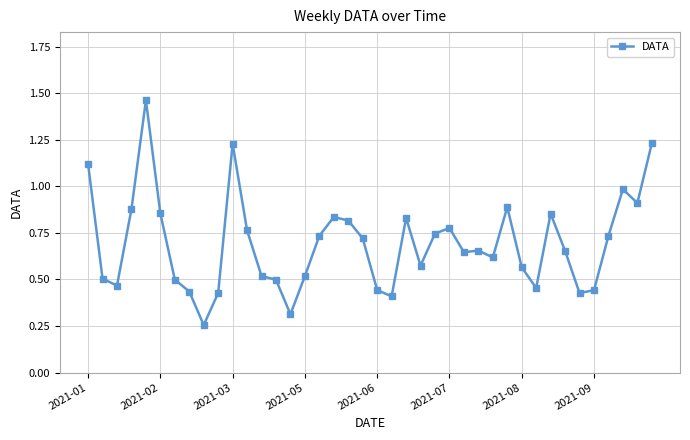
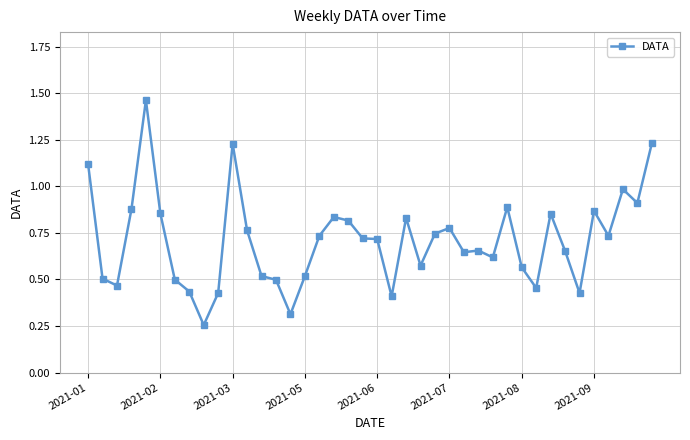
2021-06: 0.44 -> 0.72
2021-09: 0.44 -> 0.87
